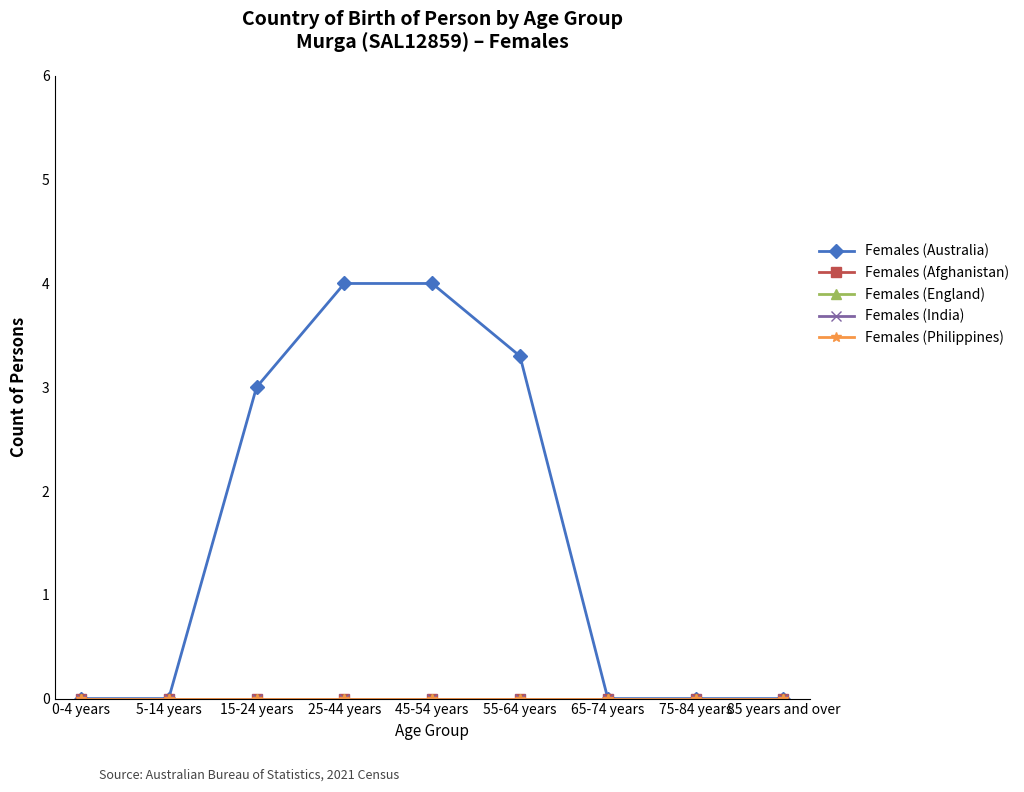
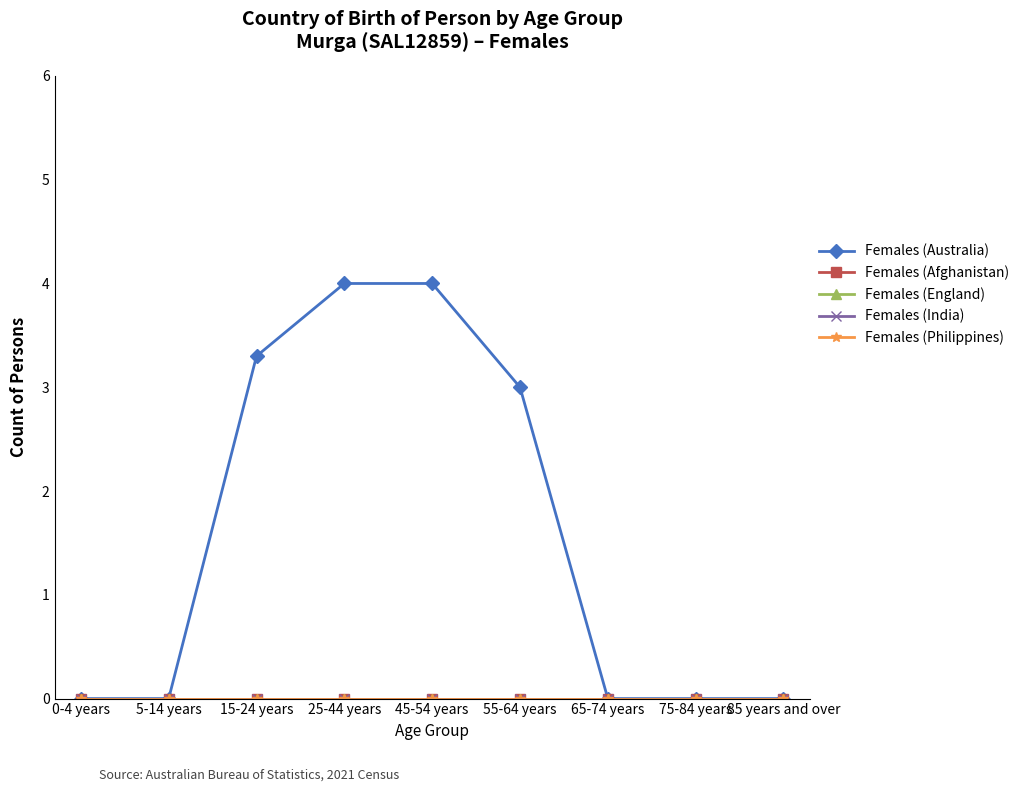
Females (Australia), 15-24 years: 3.0 -> 3.3
Females (Australia), 55-64 years: 3.3 -> 3.0
